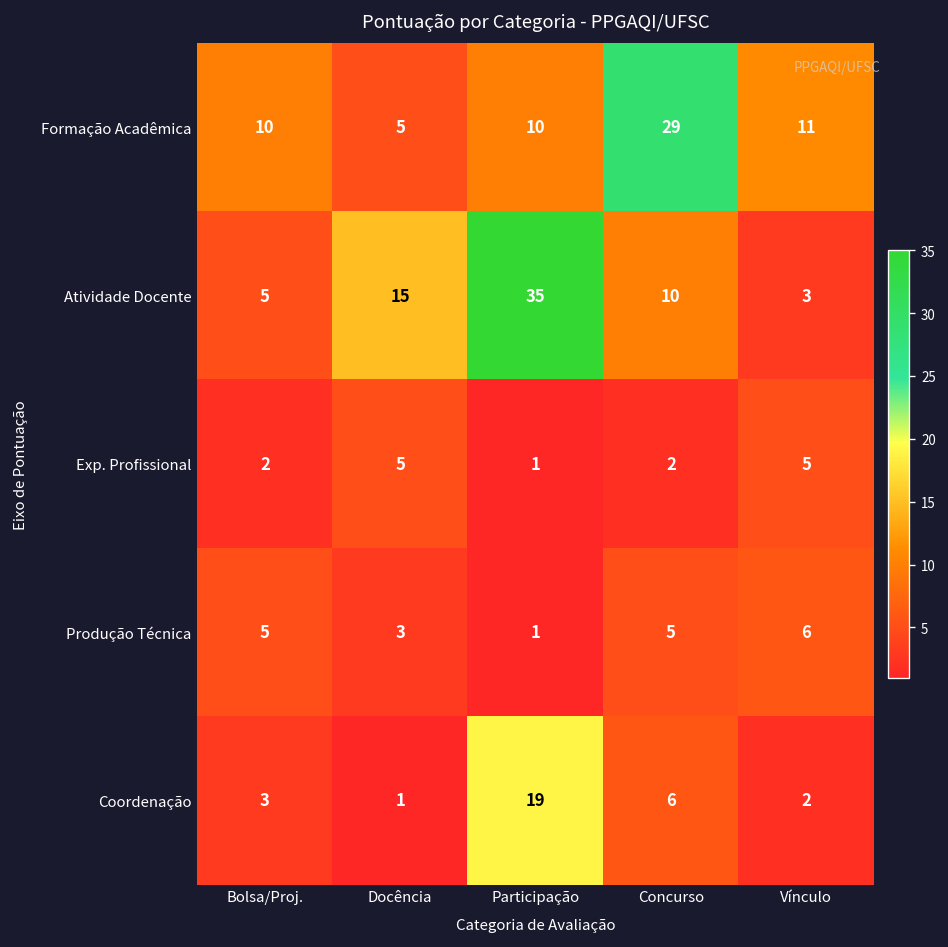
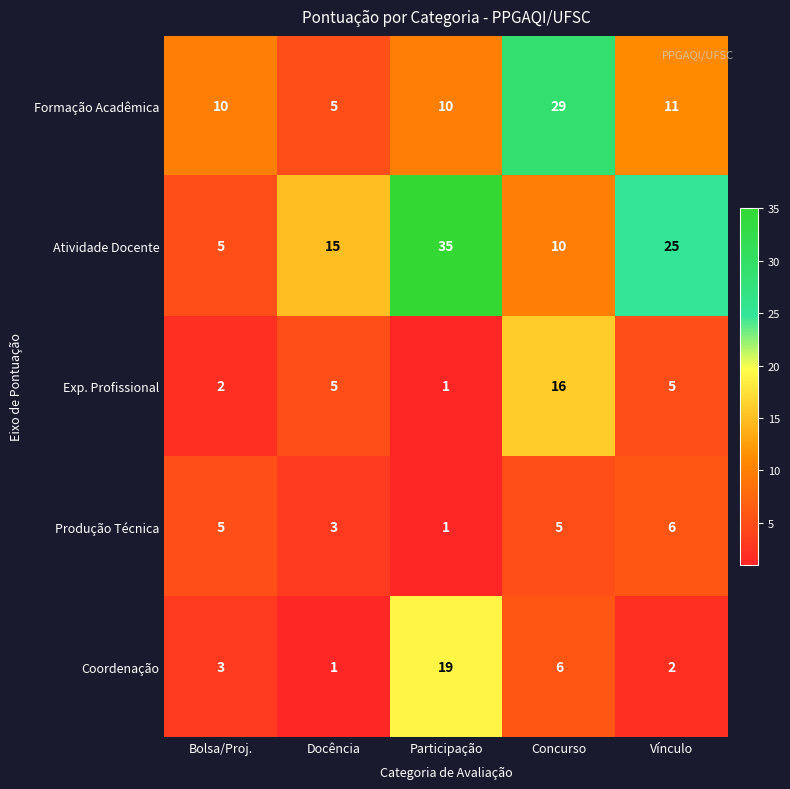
Atividade Docente, Vínculo: 3 -> 25
Exp. Profissional, Concurso: 2 -> 16
